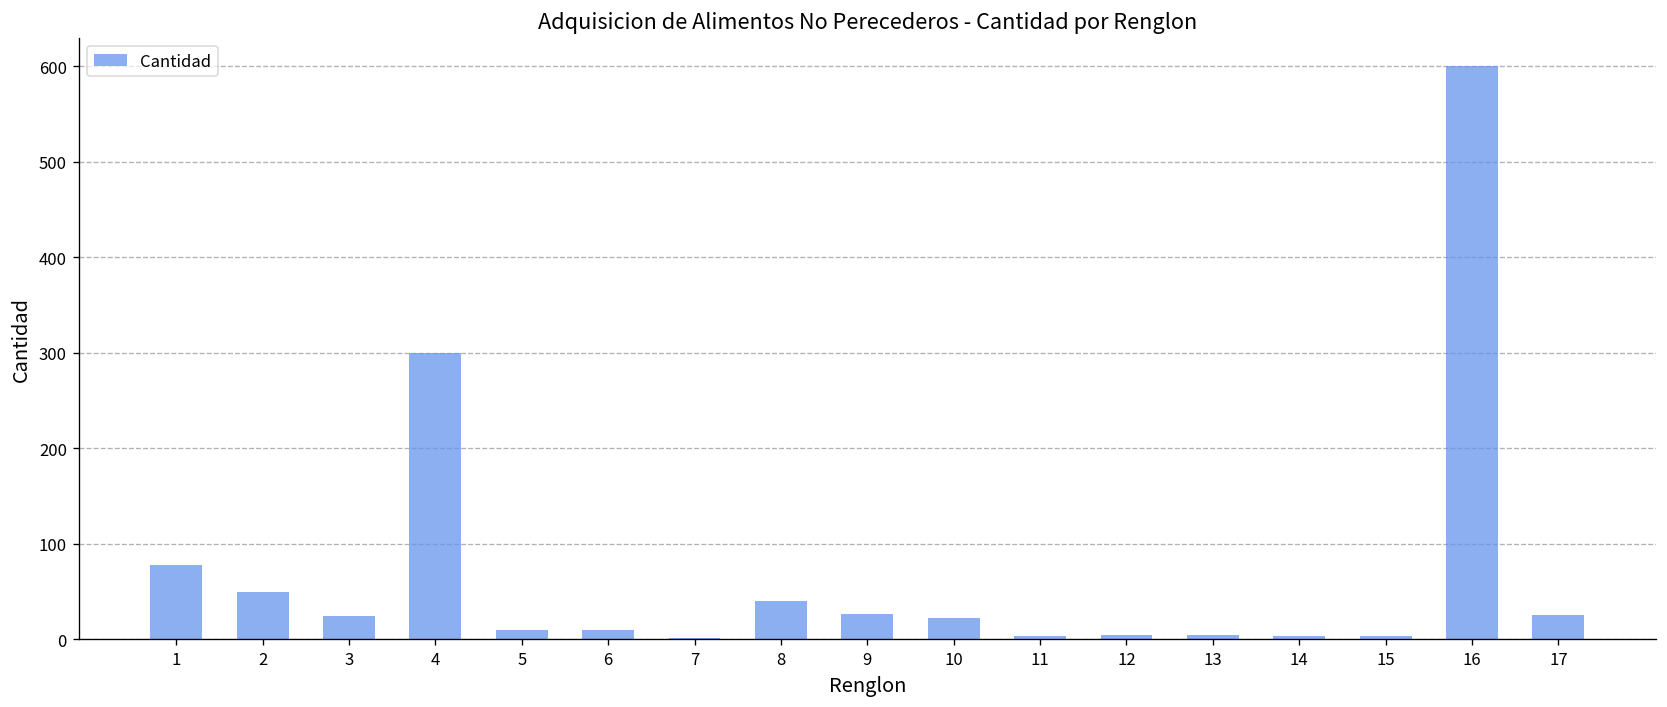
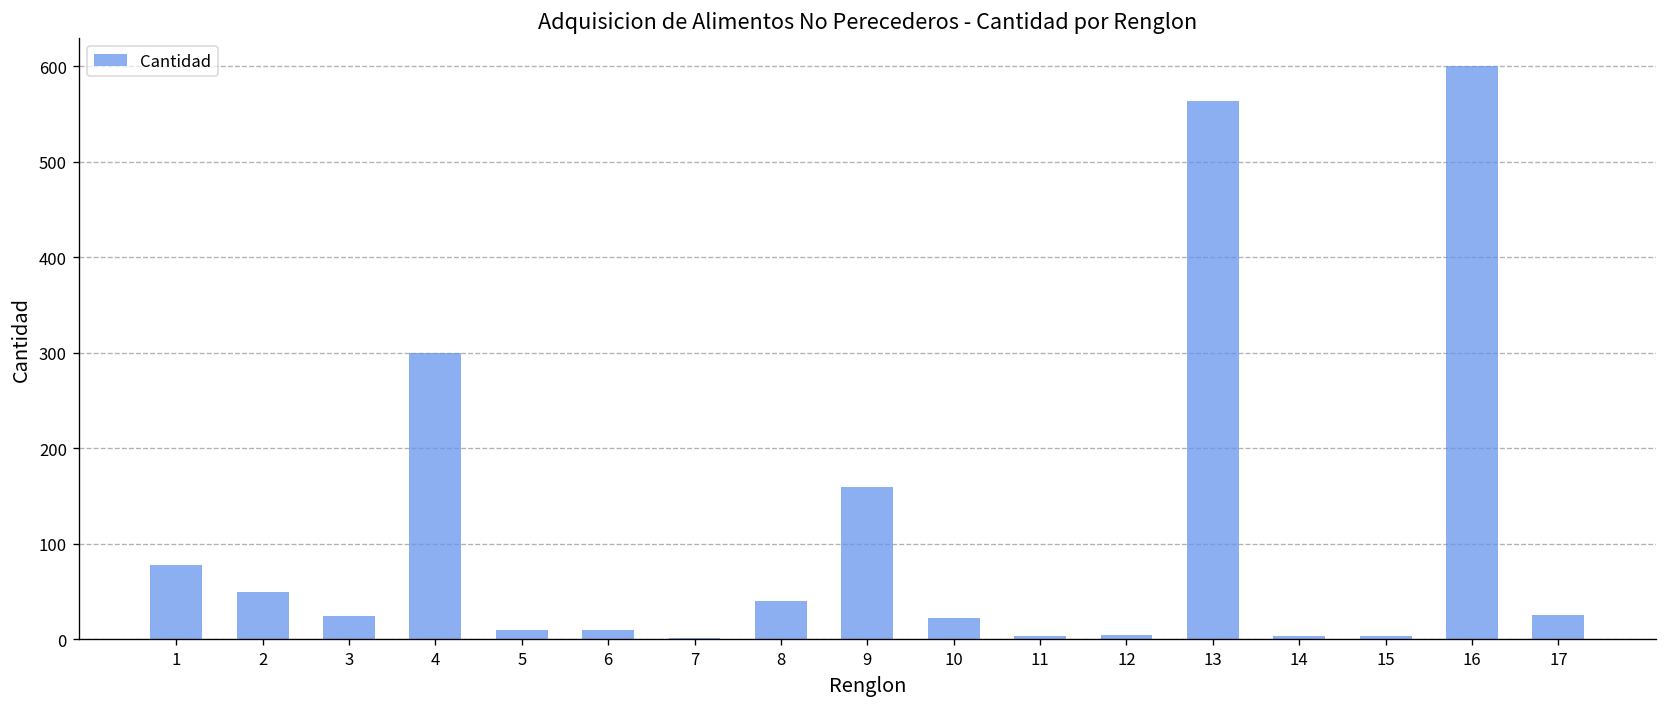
9: 30 -> 160
13: 10 -> 560
